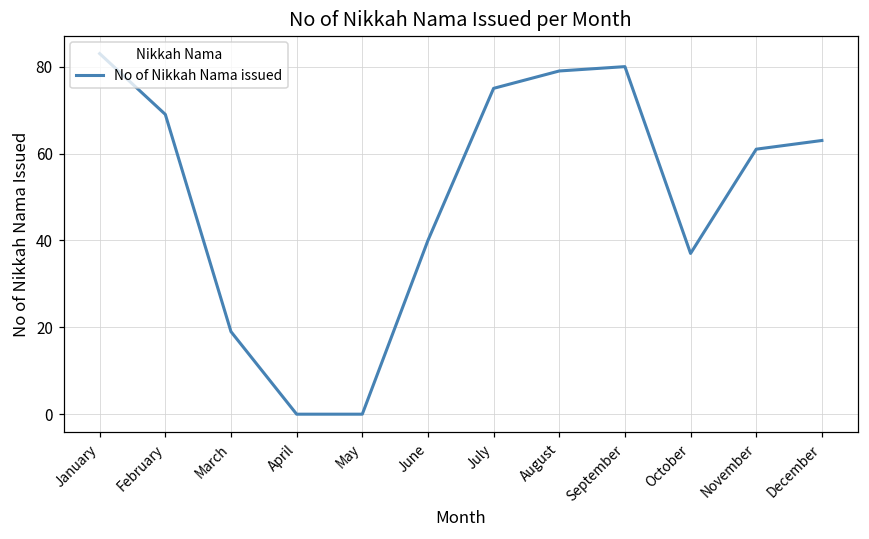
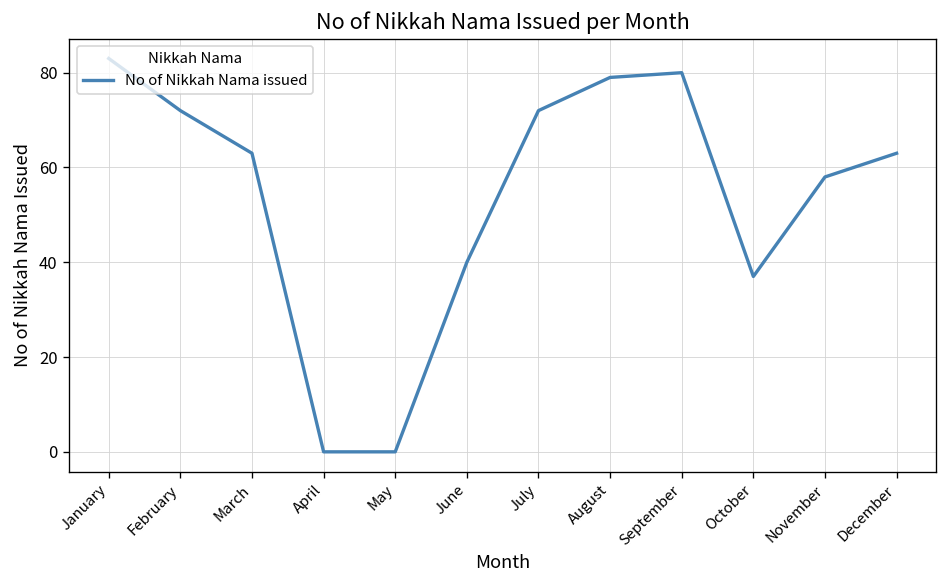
February: 69 -> 72
March: 19 -> 63
July: 75 -> 72
November: 61 -> 58
